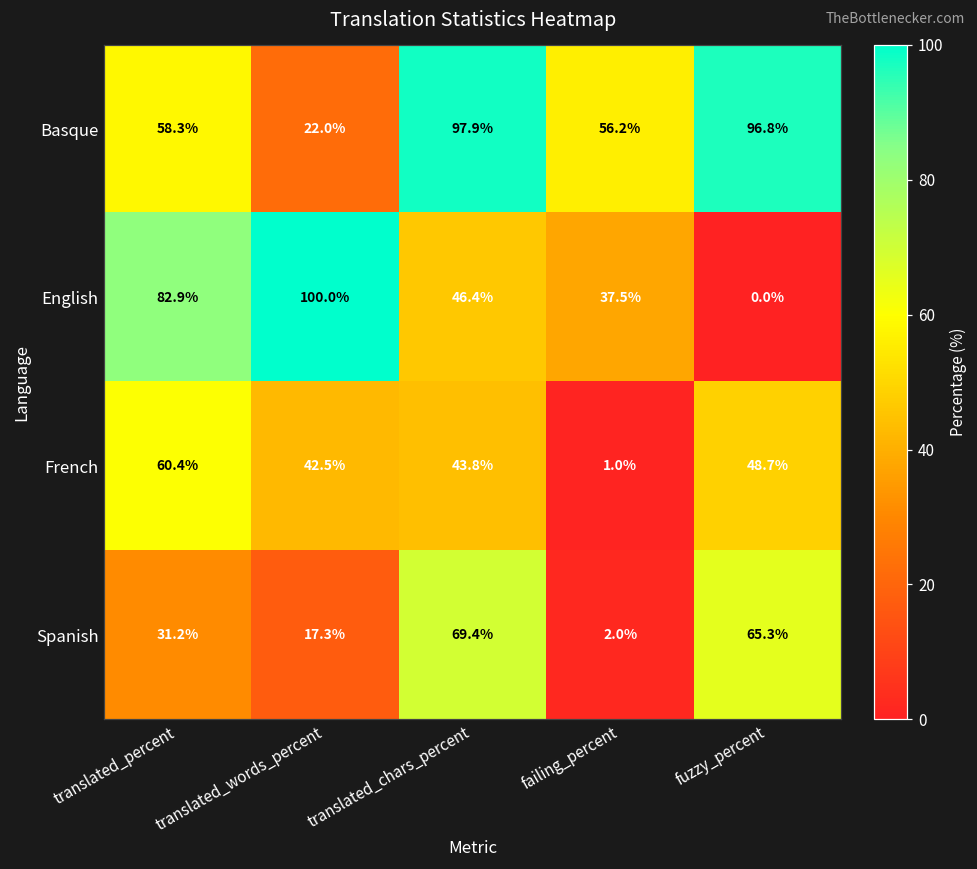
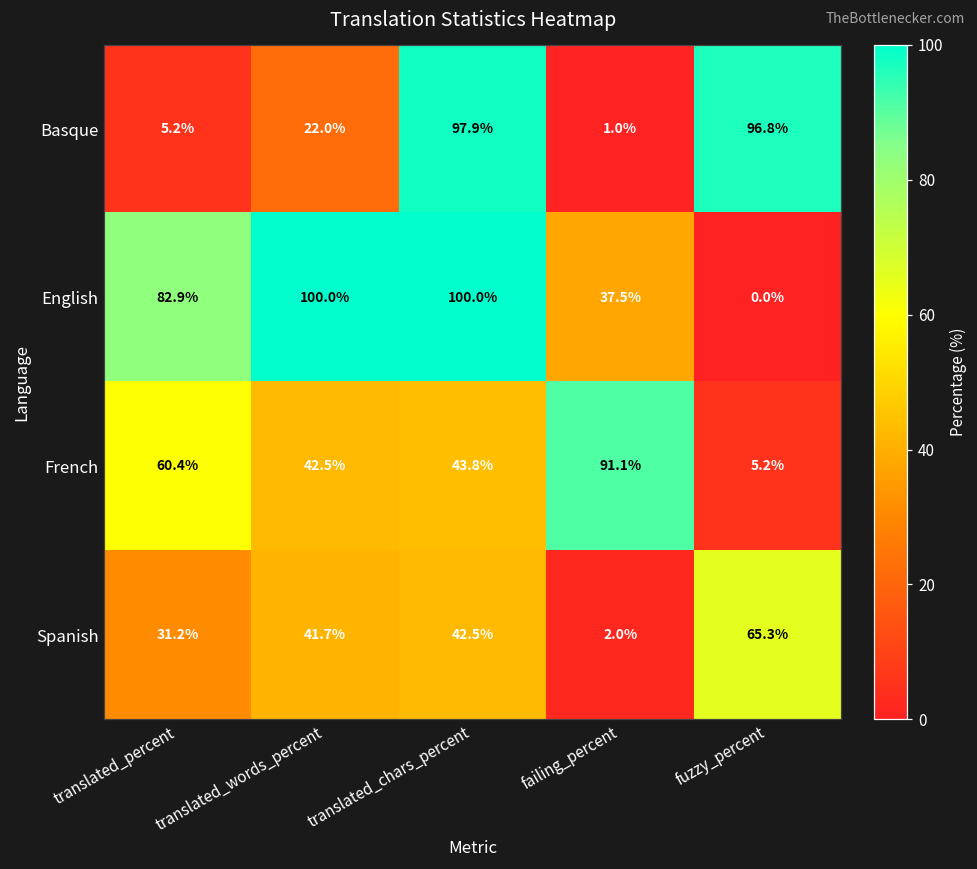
Basque, translated_percent: 58.3% -> 5.2%
Basque, failing_percent: 56.2% -> 1.0%
English, translated_chars_percent: 46.4% -> 100.0%
French, failing_percent: 1.0% -> 91.1%
French, fuzzy_percent: 48.7% -> 5.2%
Spanish, translated_words_percent: 17.3% -> 41.7%
Spanish, translated_chars_percent: 69.4% -> 42.5%
